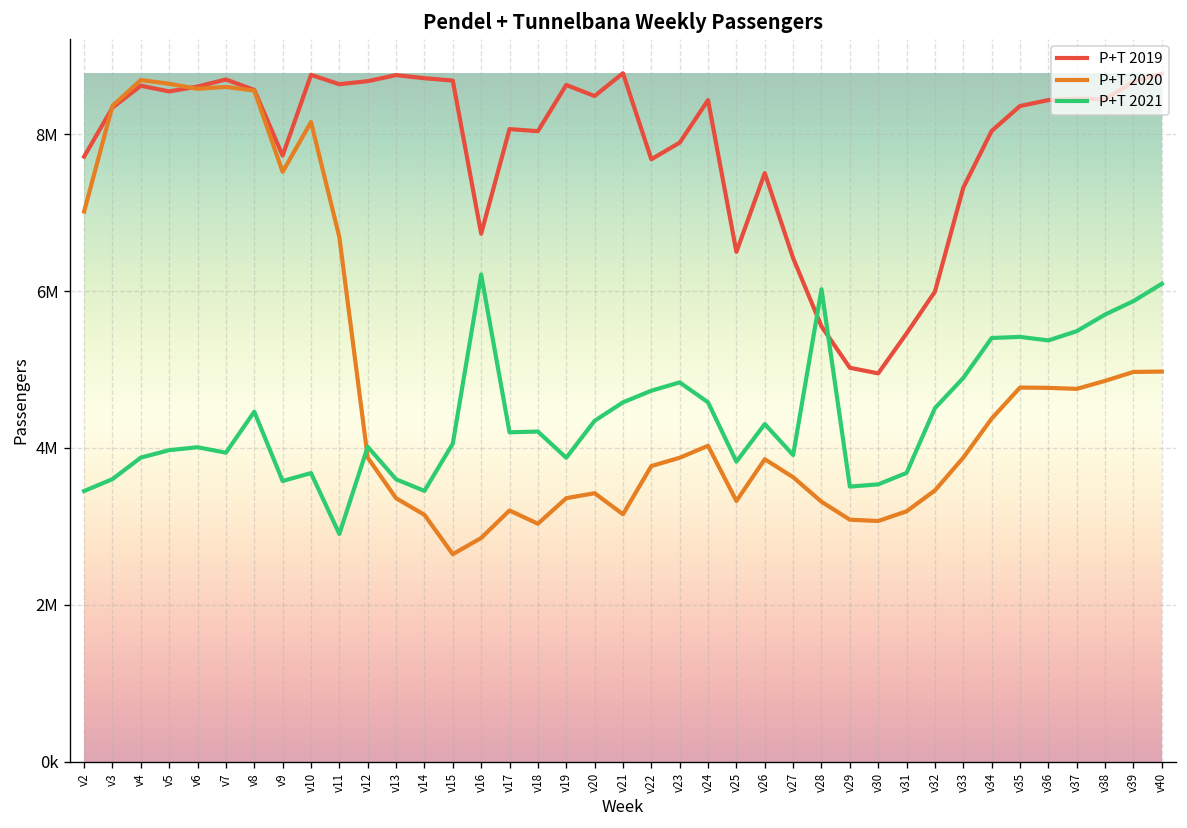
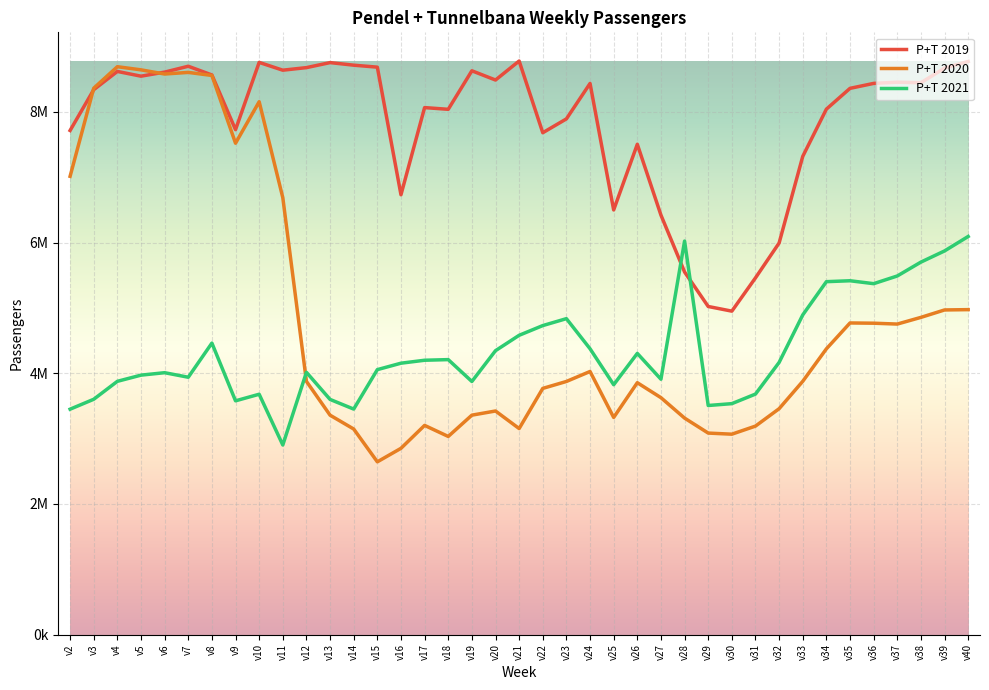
P+T 2021, v16: 6200000 -> 4200000
P+T 2021, v24: 4600000 -> 4400000
P+T 2021, v32: 4500000 -> 4200000
